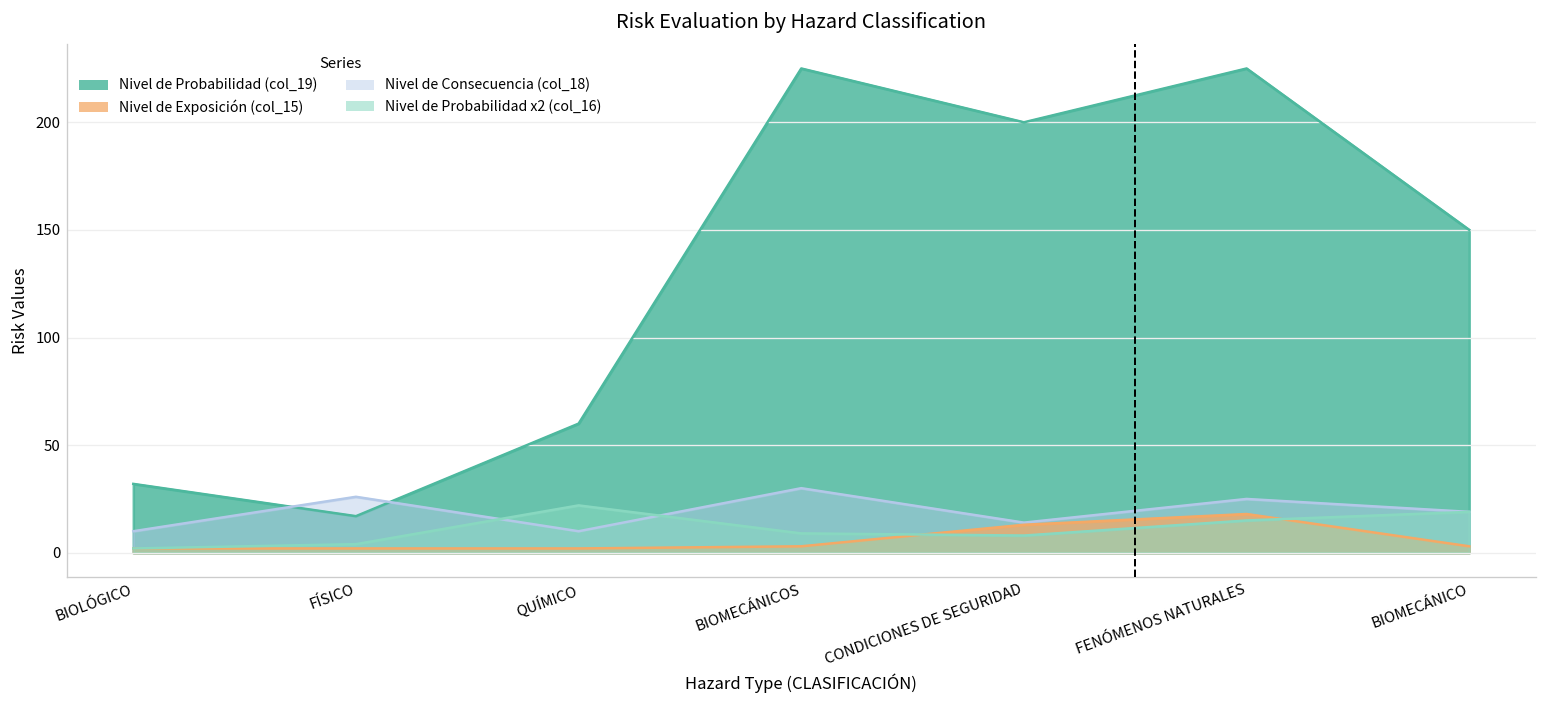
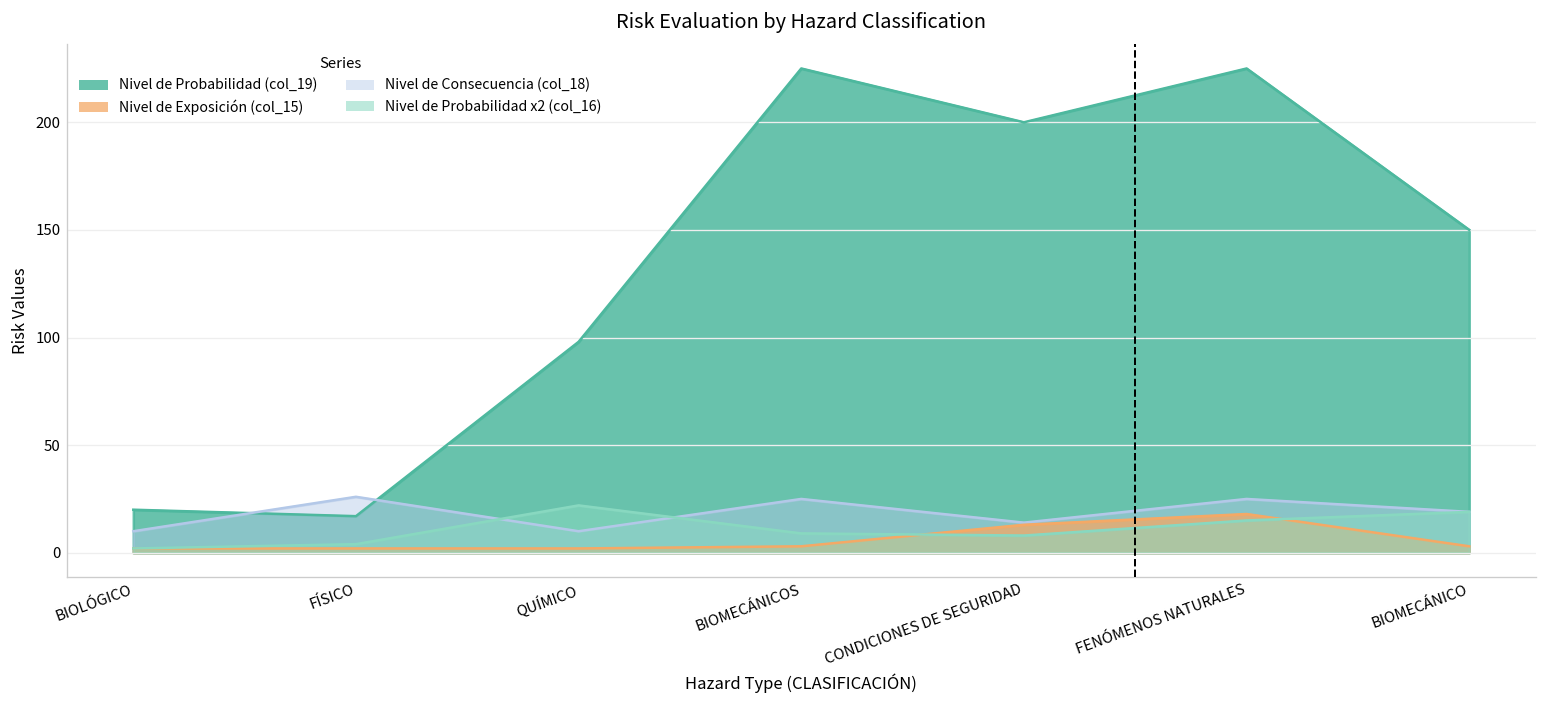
Nivel de Probabilidad (col_19), BIOLÓGICO: 32 -> 20
Nivel de Probabilidad (col_19), QUÍMICO: 60 -> 98
Nivel de Consecuencia (col_18), BIOMECÁNICOS: 30 -> 25
